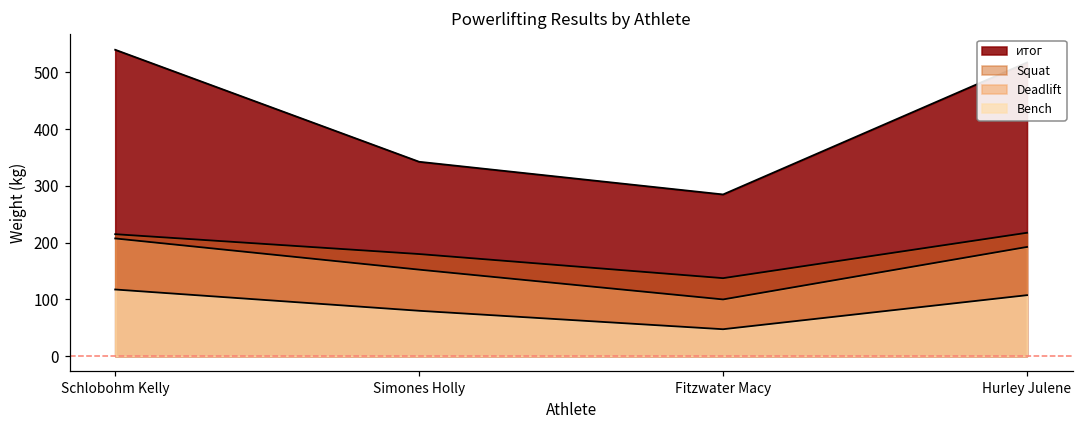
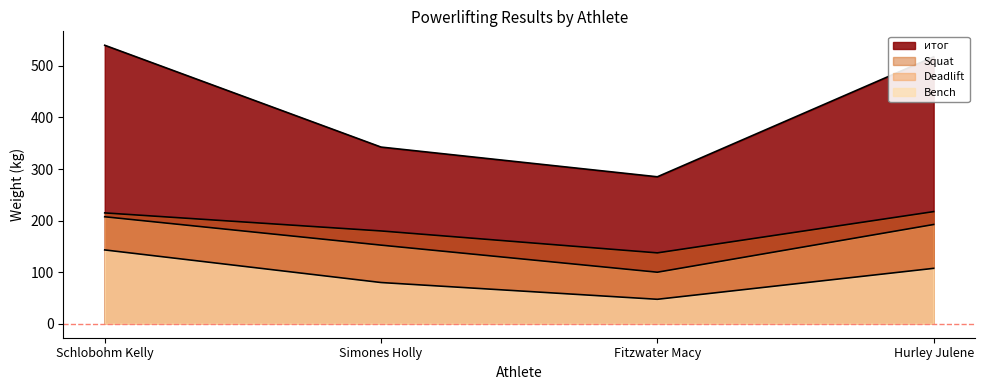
Bench, Schlobohm Kelly: 120 -> 140
